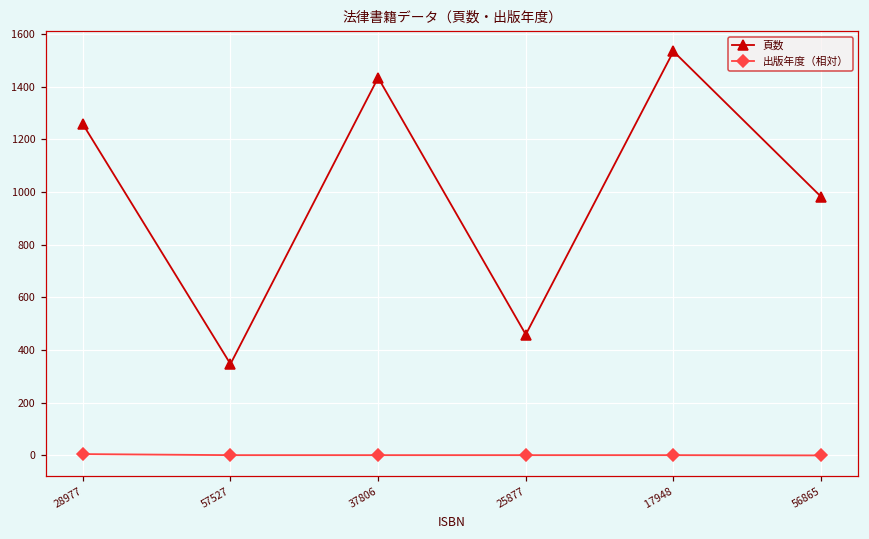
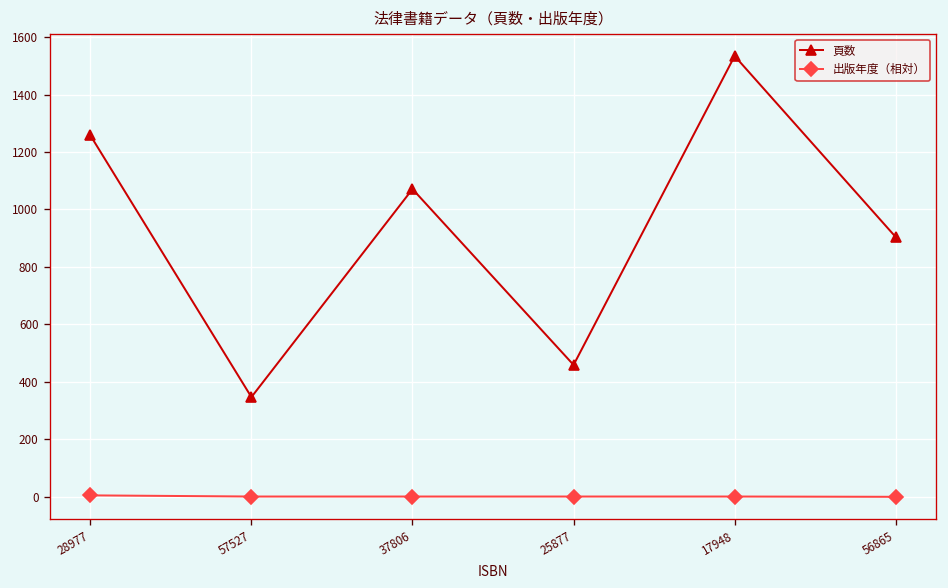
頁数, 37806: 1430 -> 1070
頁数, 56865: 980 -> 900
